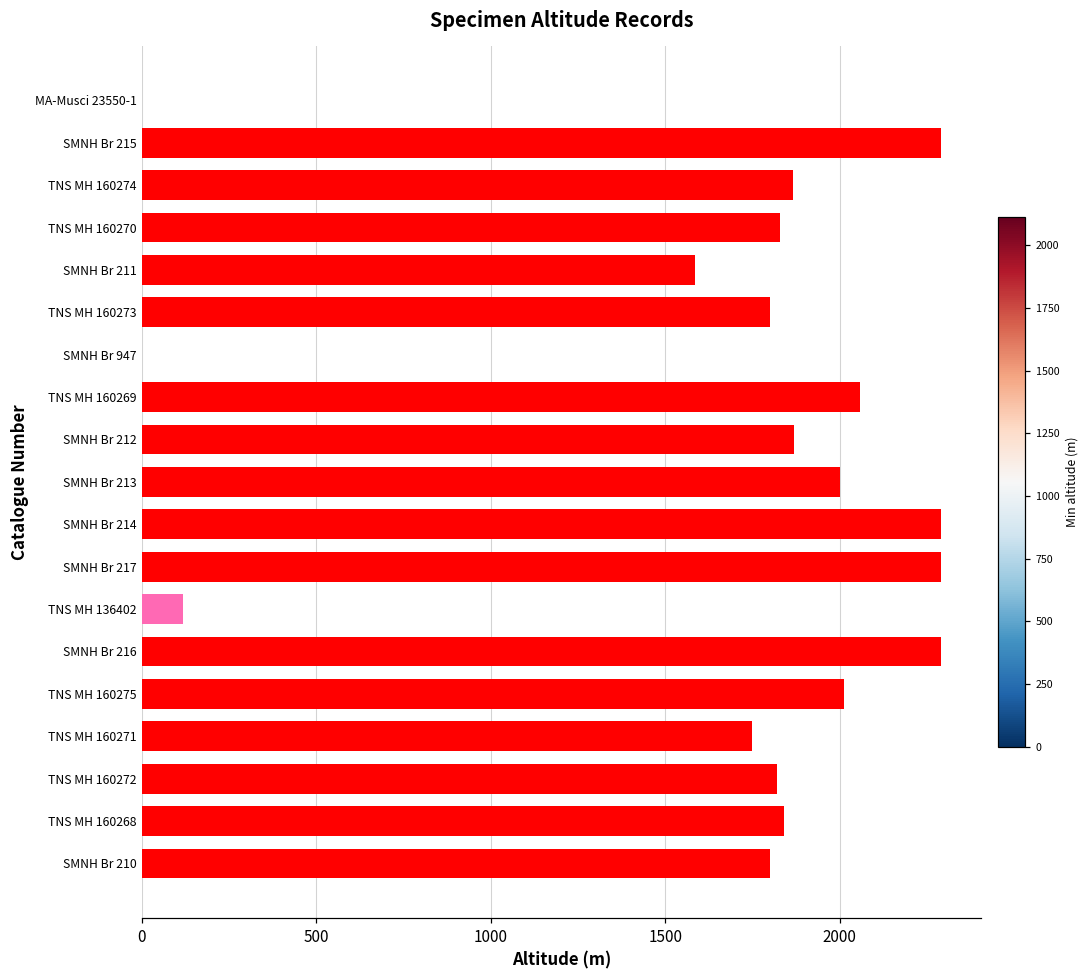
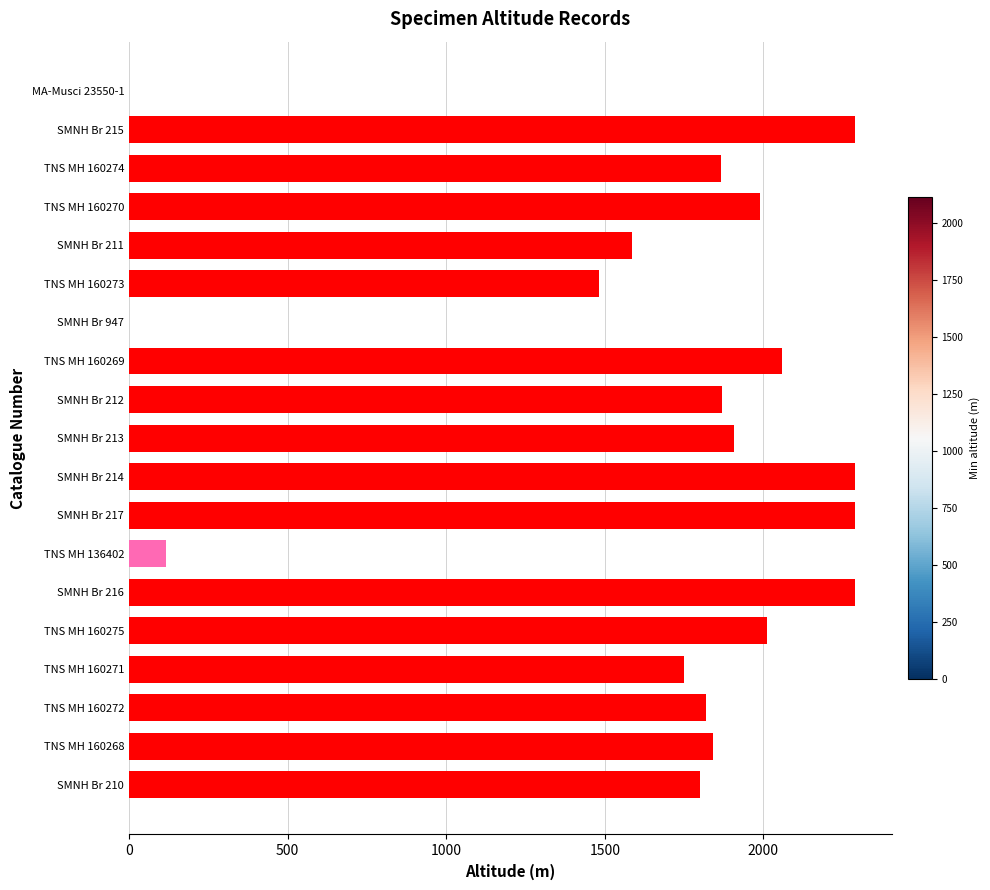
TNS MH 160270: 1830 -> 1990
TNS MH 160273: 1800 -> 1480
SMNH Br 213: 2000 -> 1910
